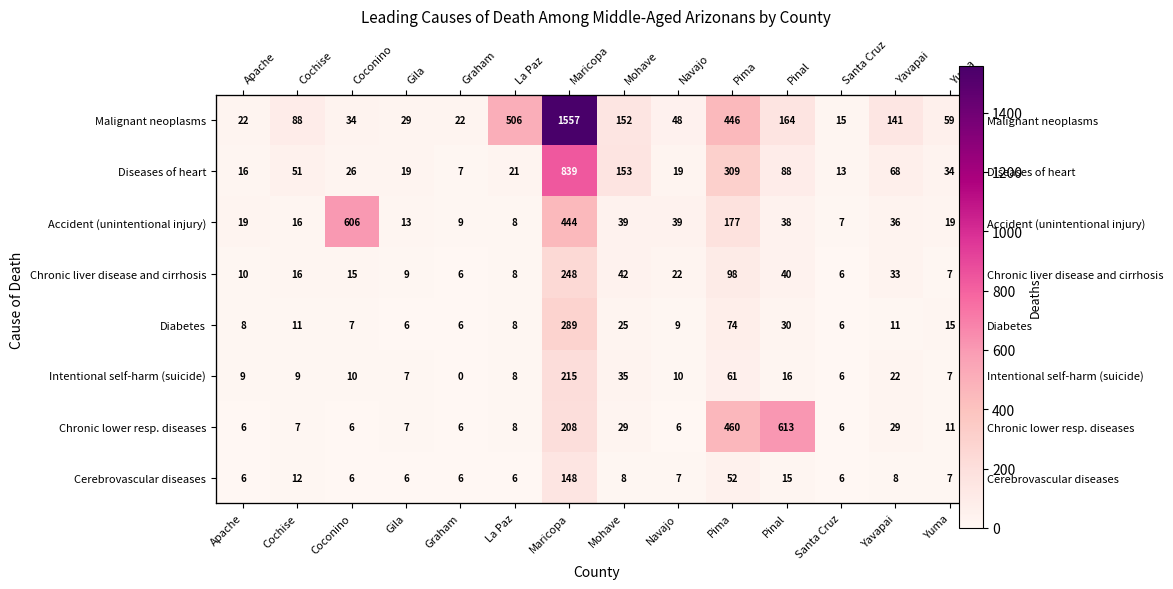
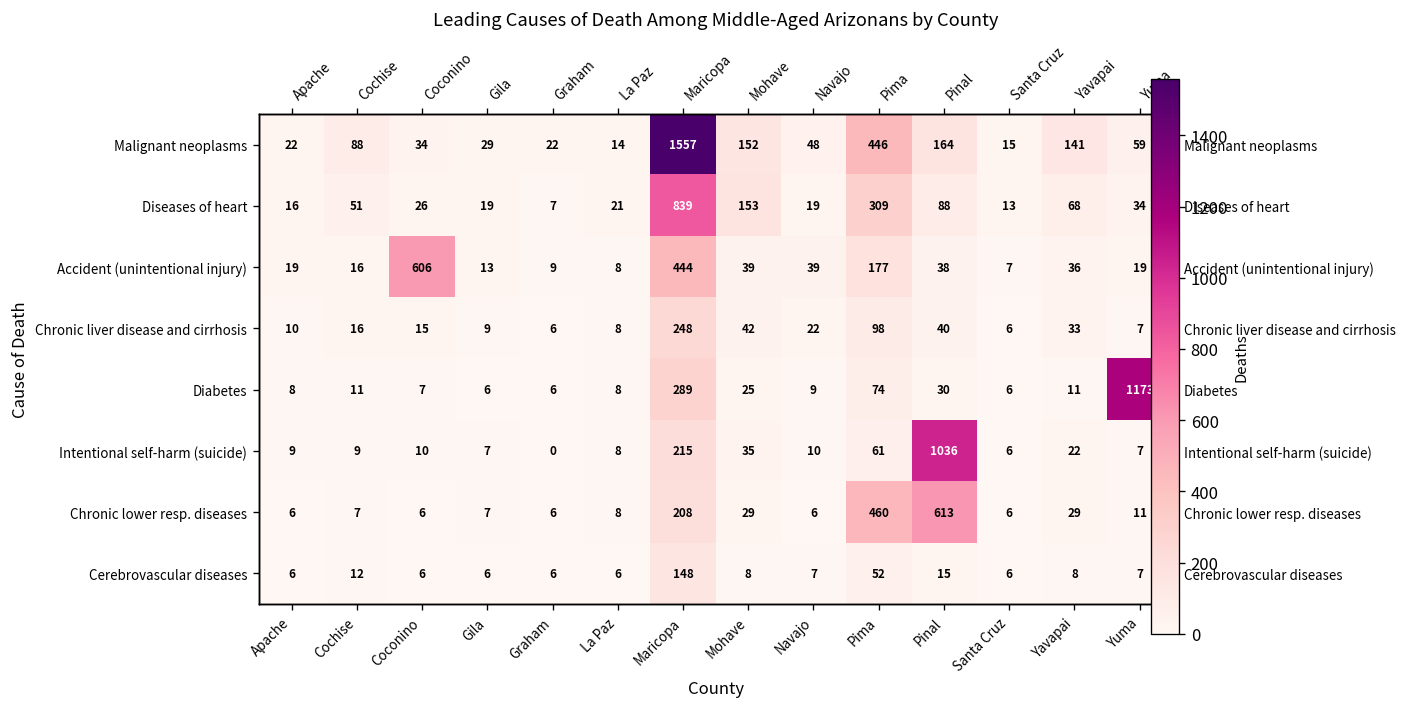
Malignant neoplasms, La Paz: 506 -> 14
Diabetes, Yuma: 15 -> 1173
Intentional self-harm (suicide), Pinal: 16 -> 1036
